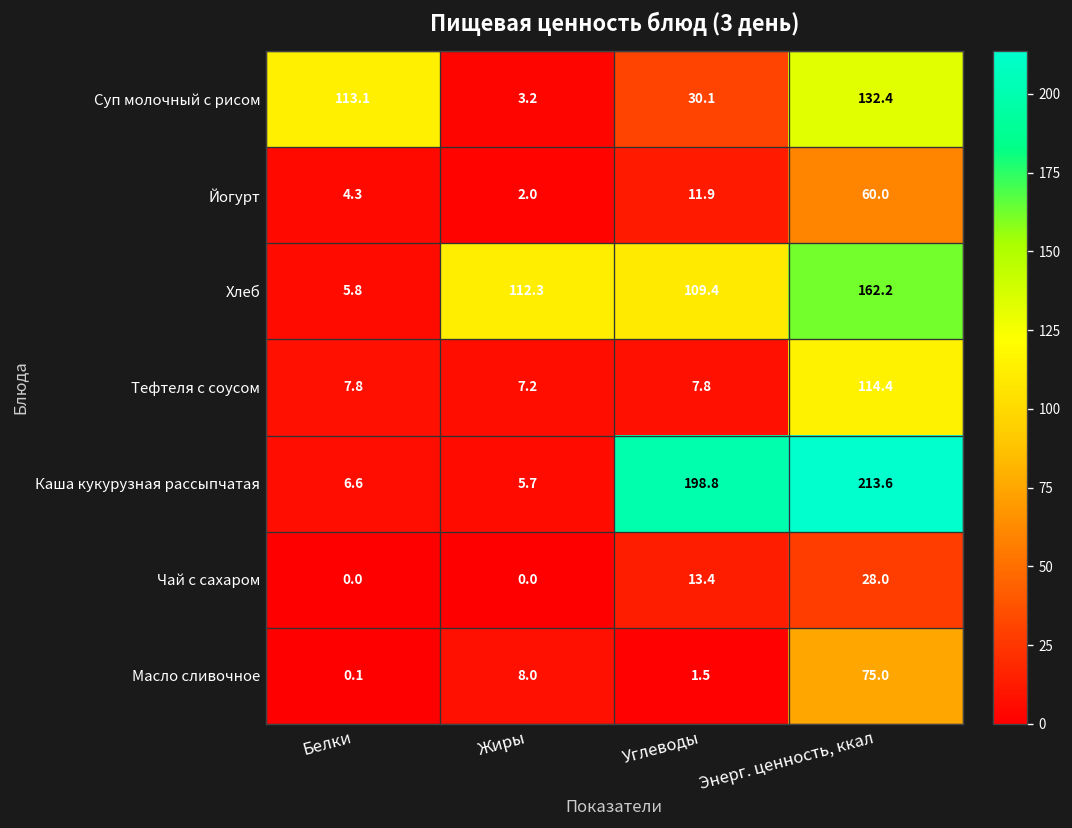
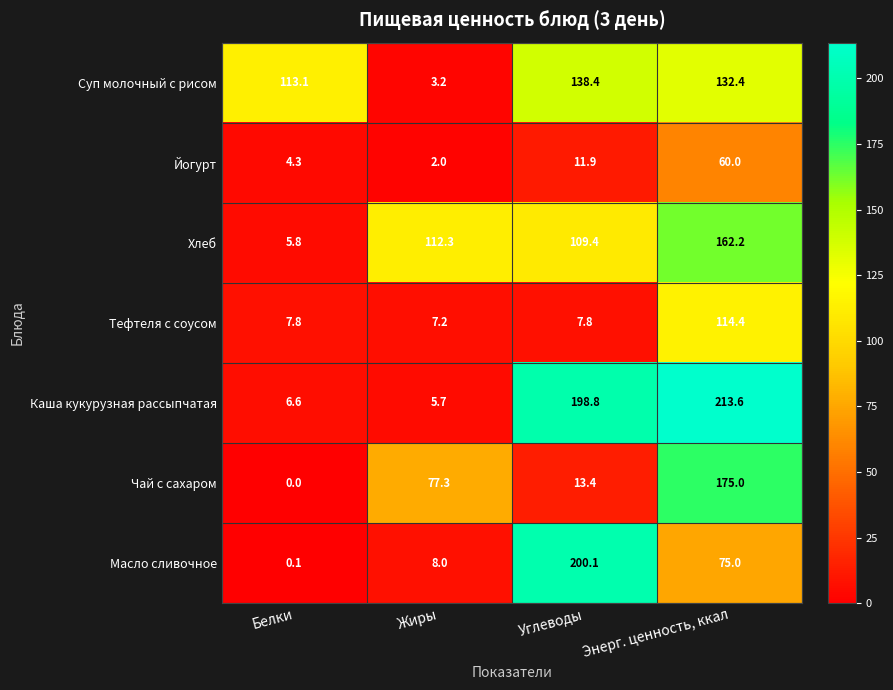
Суп молочный с рисом, Углеводы: 30.1 -> 138.4
Чай с сахаром, Жиры: 0.0 -> 77.3
Чай с сахаром, Энерг. ценность, ккал: 28.0 -> 175.0
Масло сливочное, Углеводы: 1.5 -> 200.1
